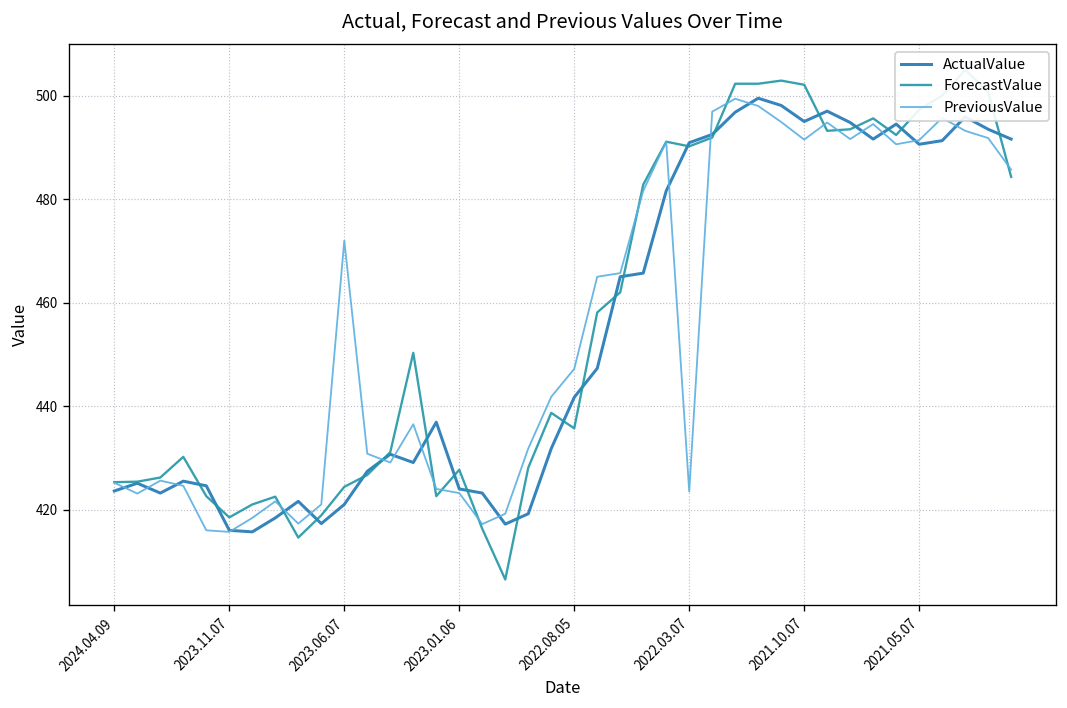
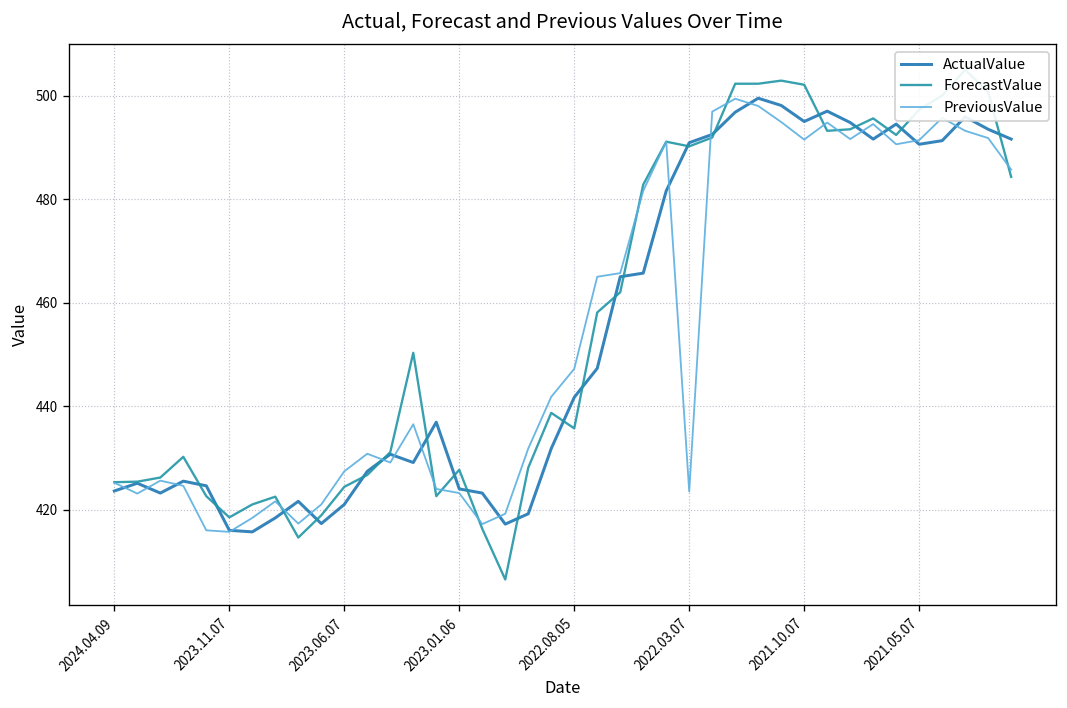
PreviousValue, 2023.06.07: 472 -> 427
